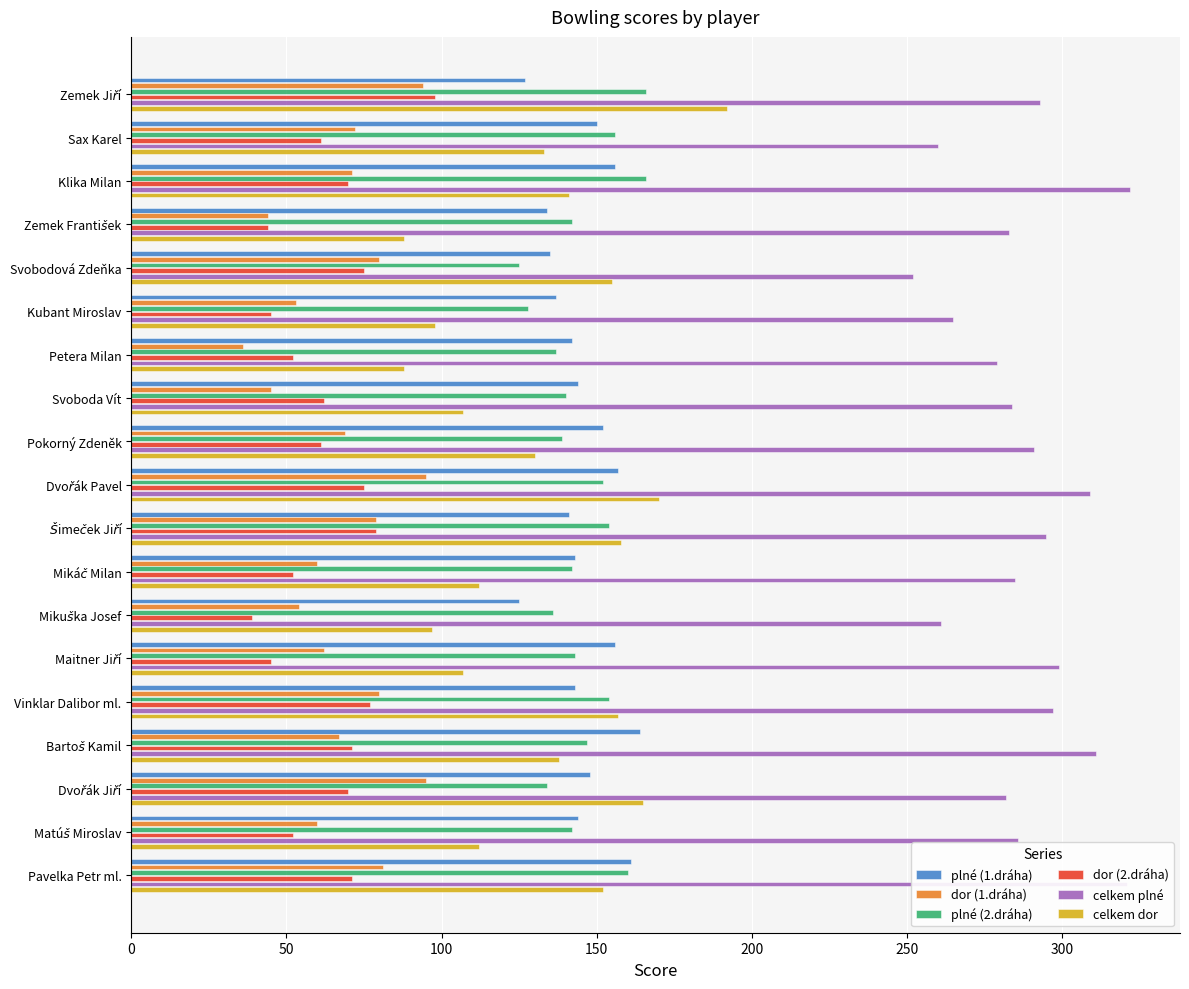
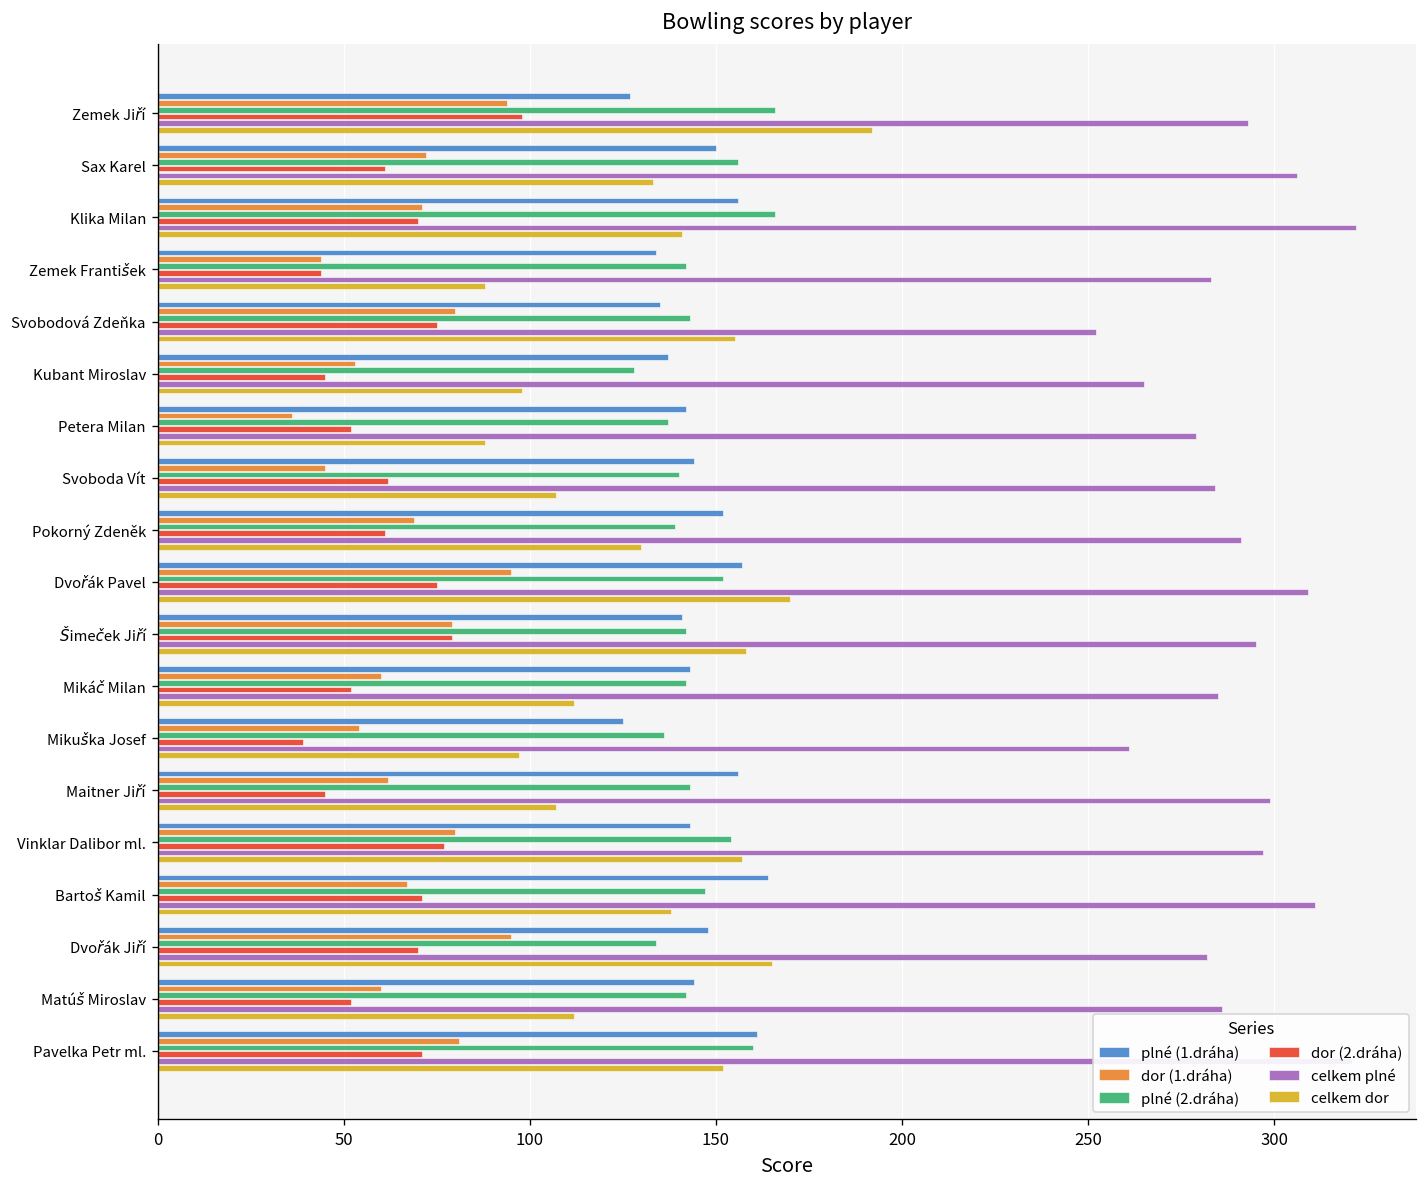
celkem plné, Sax Karel: 260 -> 306
plné (2.dráha), Svobodová Zdeňka: 125 -> 143
plné (2.dráha), Šimeček Jiří: 154 -> 142
